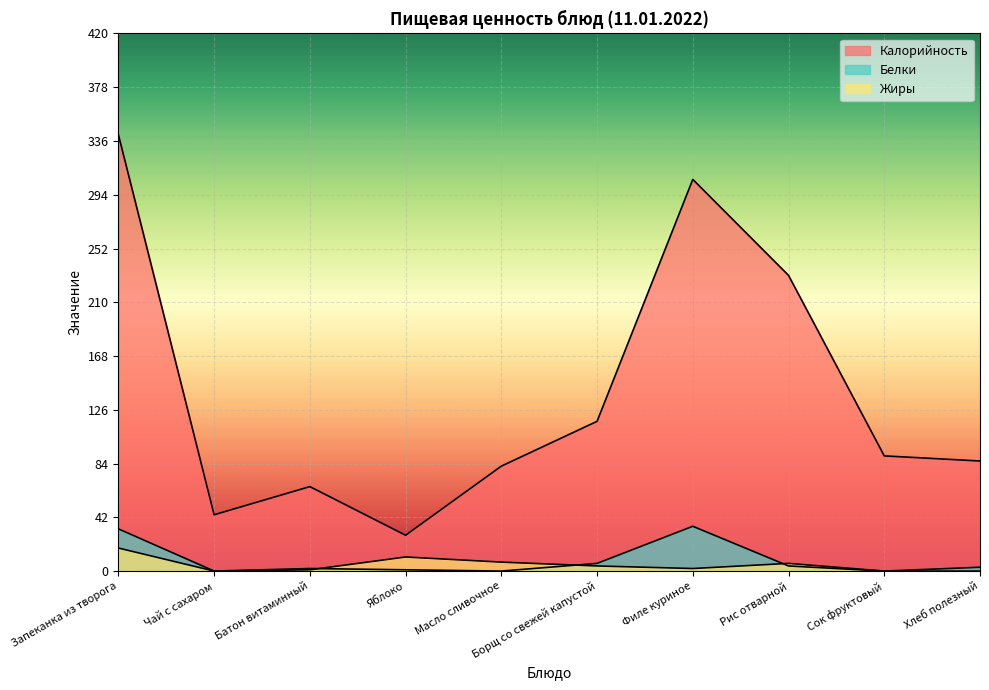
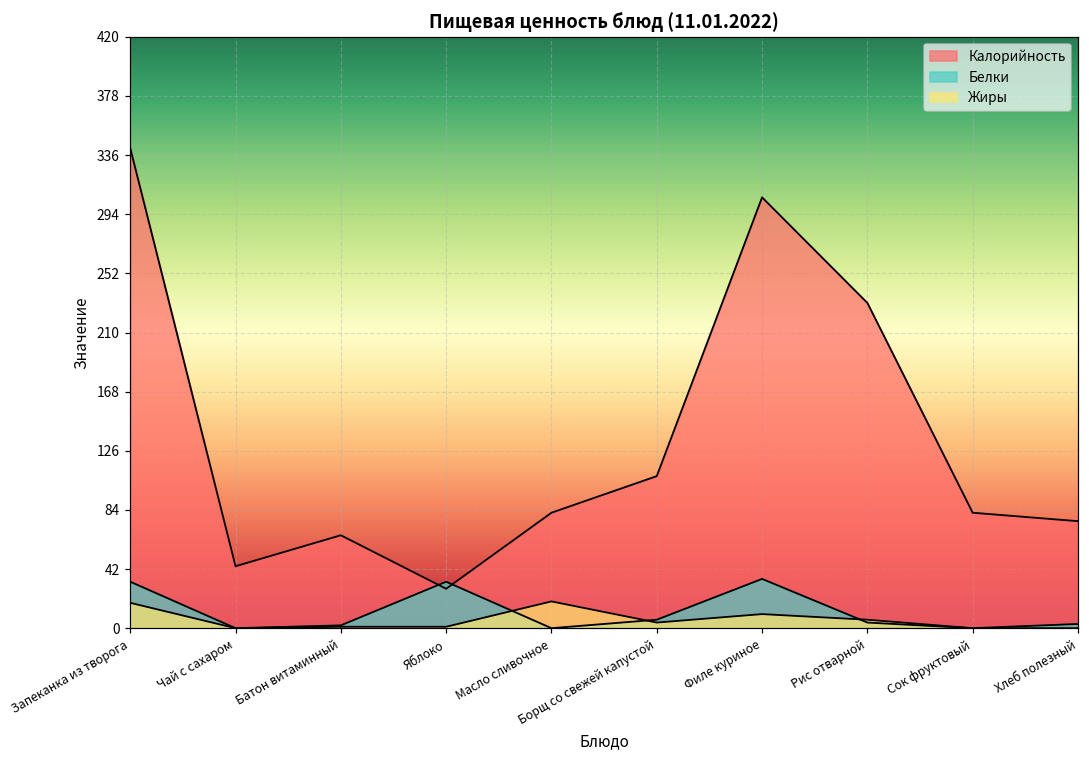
Белки, Яблоко: 1 -> 33
Жиры, Яблоко: 11 -> 1
Жиры, Масло сливочное: 7 -> 19
Калорийность, Борщ со свежей капустой: 117 -> 108
Жиры, Филе куриное: 2 -> 10
Калорийность, Сок фруктовый: 90 -> 82
Калорийность, Хлеб полезный: 86 -> 76
